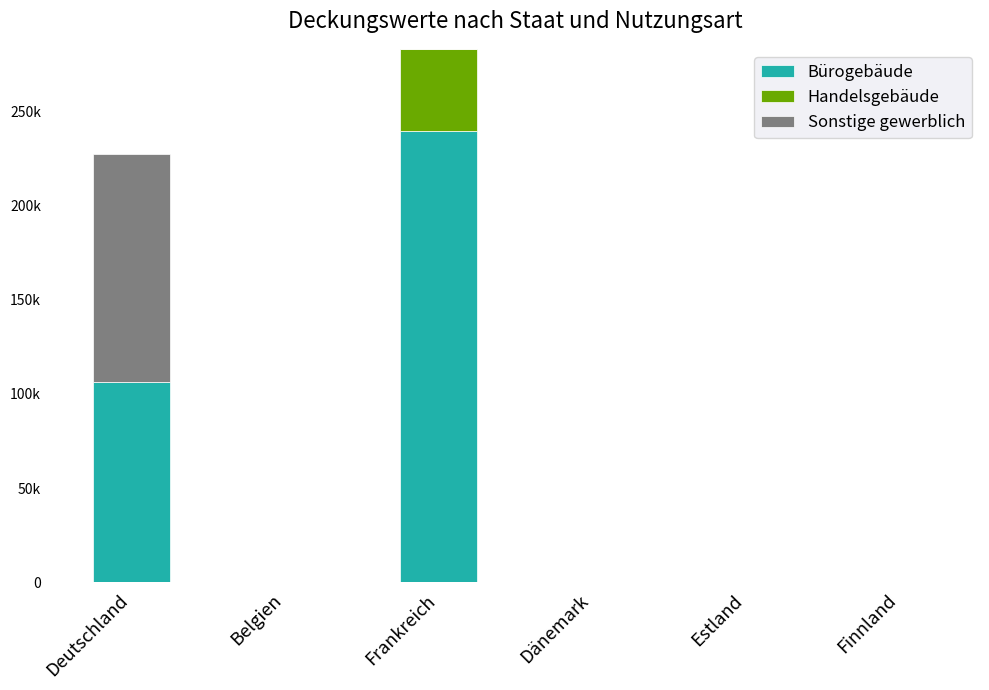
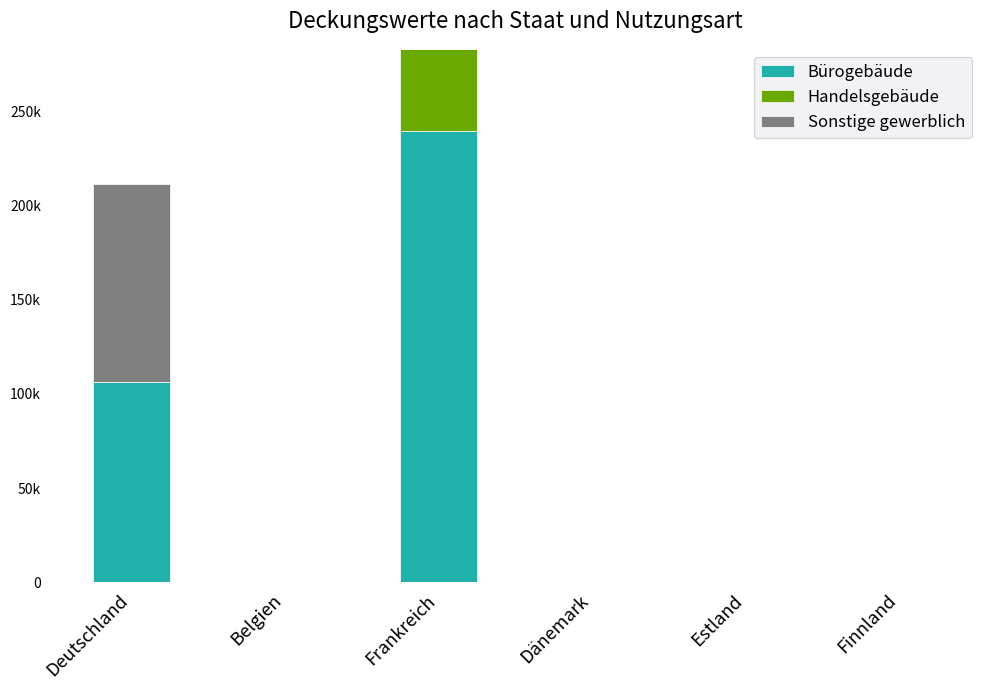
Sonstige gewerblich, Deutschland: 121000 -> 105000
